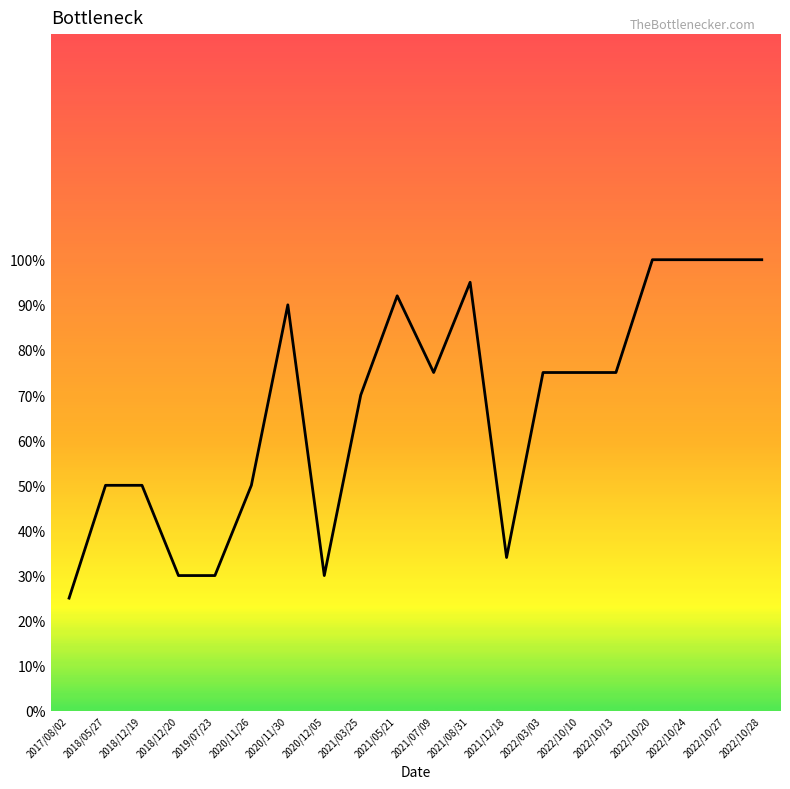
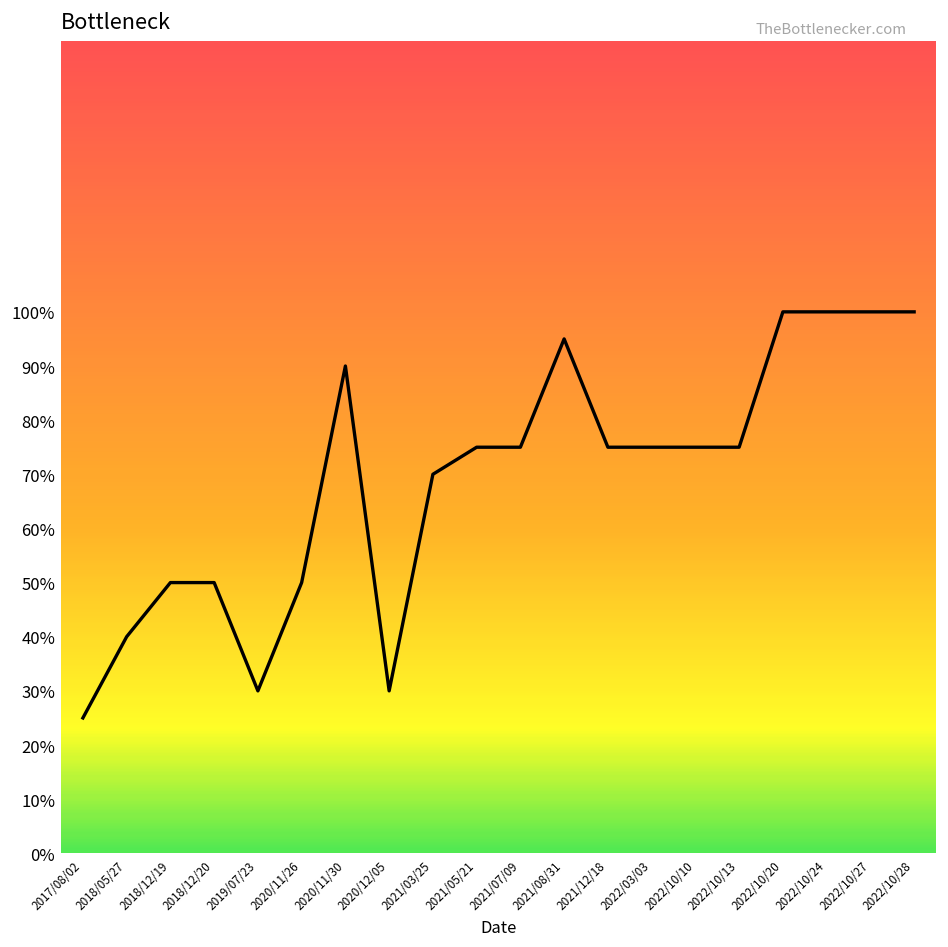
2018/05/27: 50% -> 40%
2018/12/20: 30% -> 50%
2021/05/21: 92% -> 75%
2021/12/18: 34% -> 75%
